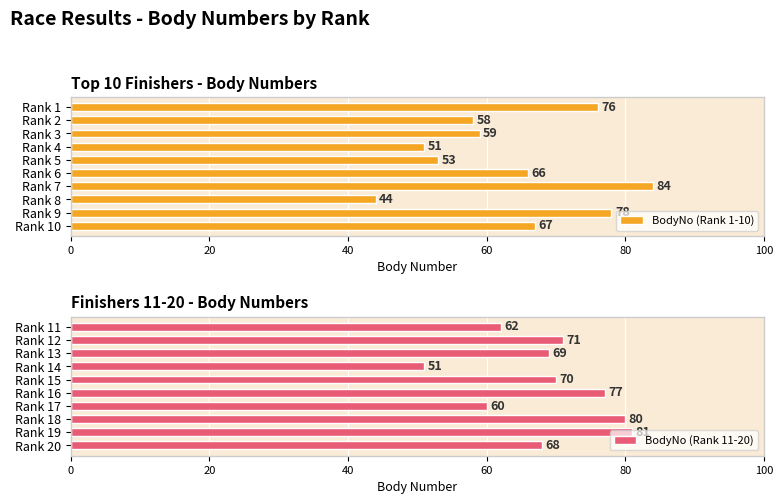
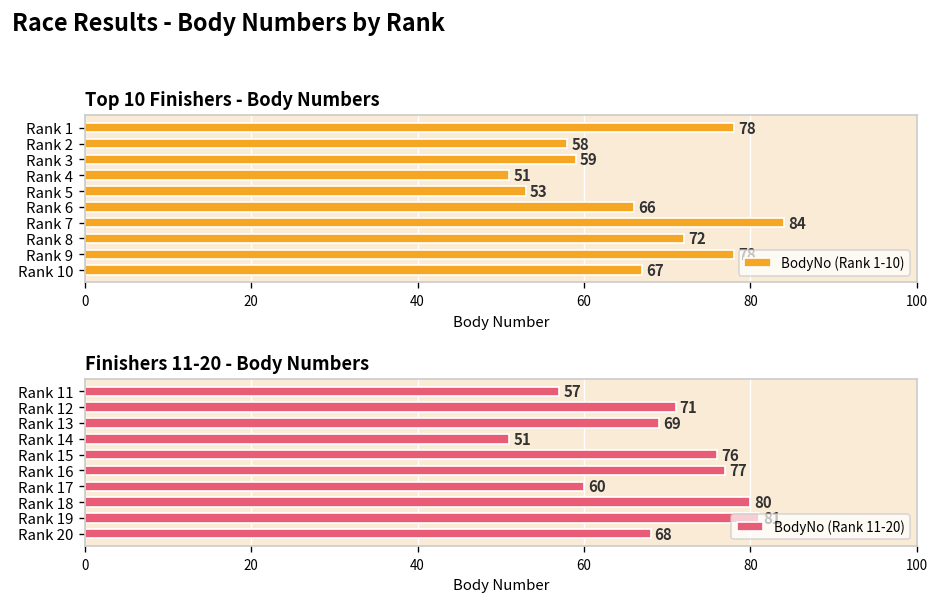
Top 10 Finishers - Body Numbers, Rank 1: 76 -> 78
Top 10 Finishers - Body Numbers, Rank 8: 44 -> 72
Finishers 11-20 - Body Numbers, Rank 11: 62 -> 57
Finishers 11-20 - Body Numbers, Rank 15: 70 -> 76
